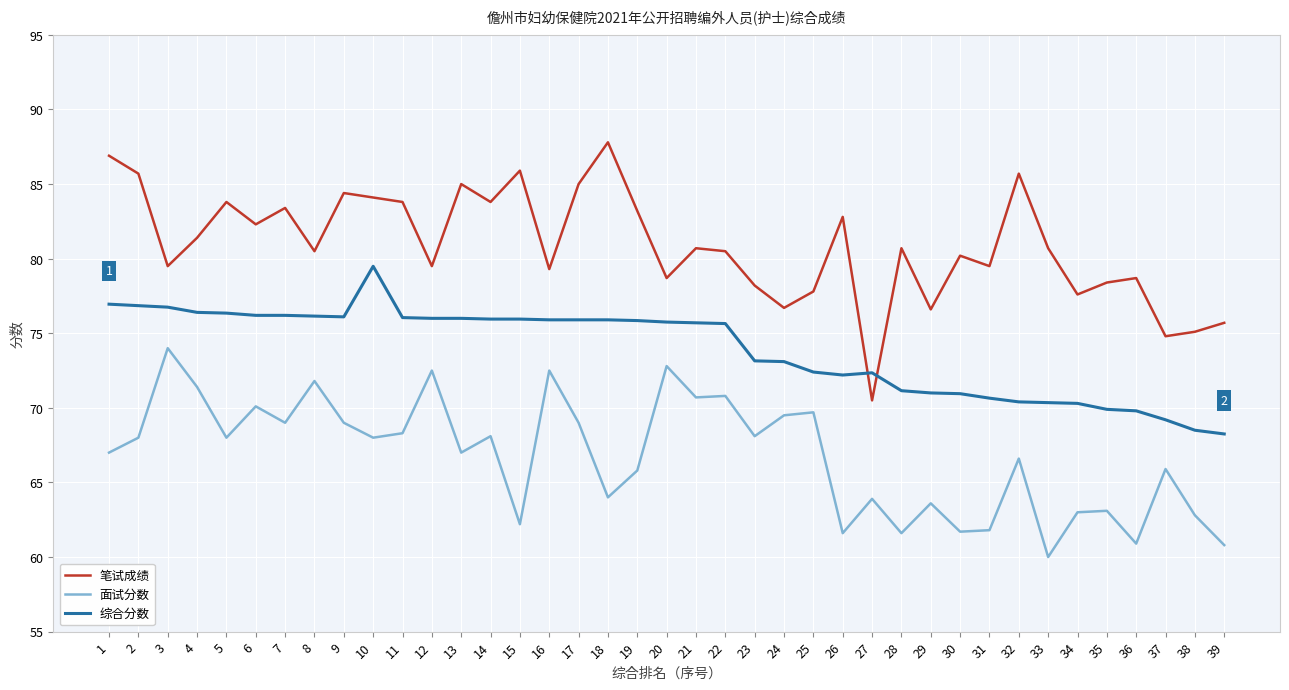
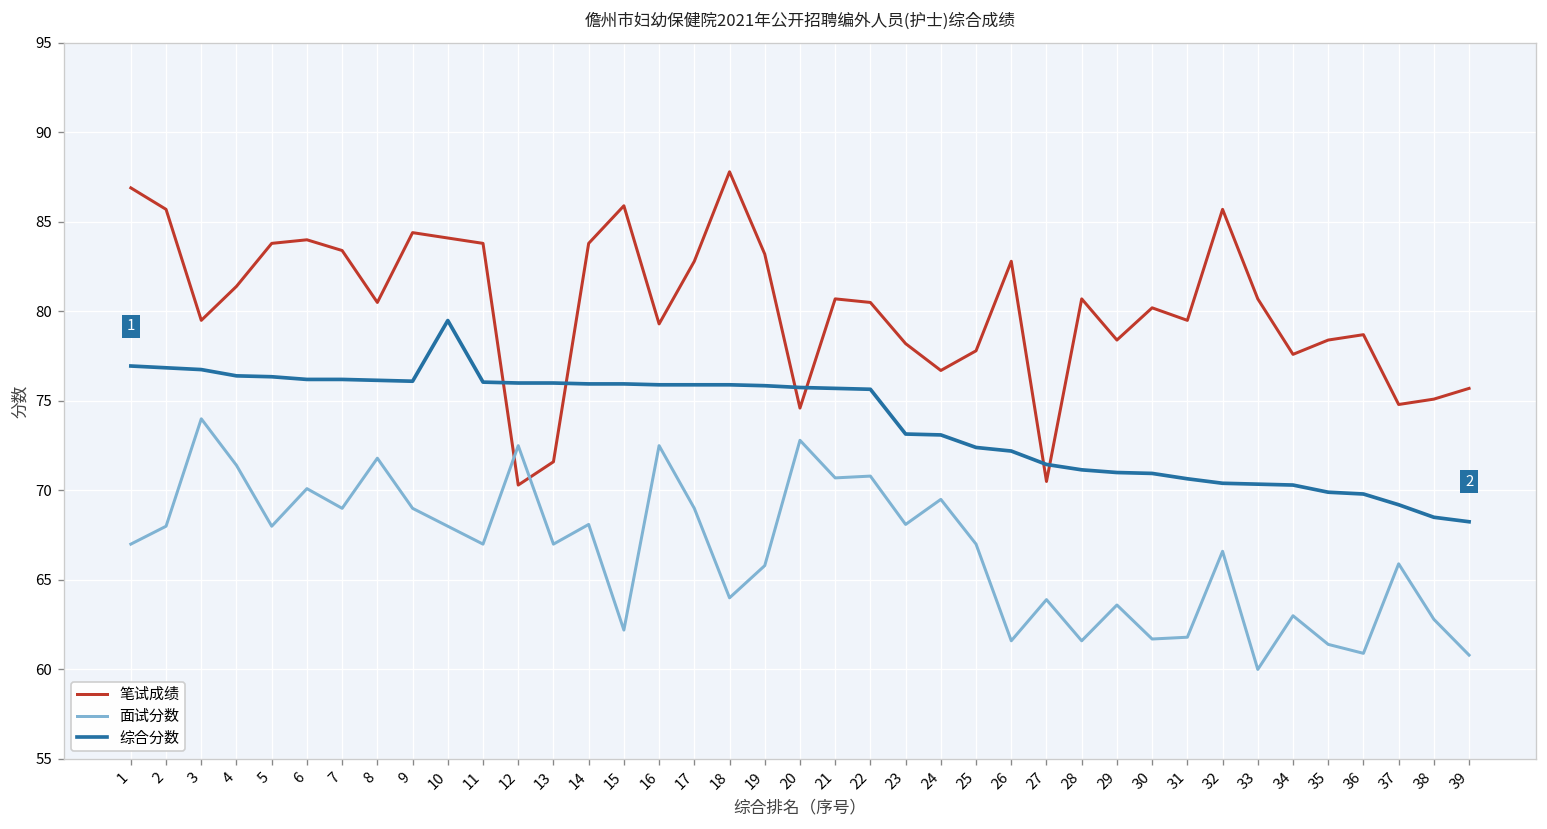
笔试成绩, 6: 82.3 -> 84.0
面试分数, 11: 68.3 -> 67.0
笔试成绩, 12: 79.5 -> 70.3
笔试成绩, 13: 85.0 -> 71.6
笔试成绩, 17: 85.0 -> 82.8
笔试成绩, 20: 78.7 -> 74.6
面试分数, 25: 69.7 -> 67.0
综合分数, 27: 72.4 -> 71.5
笔试成绩, 29: 76.6 -> 78.4
面试分数, 35: 63.1 -> 61.4
